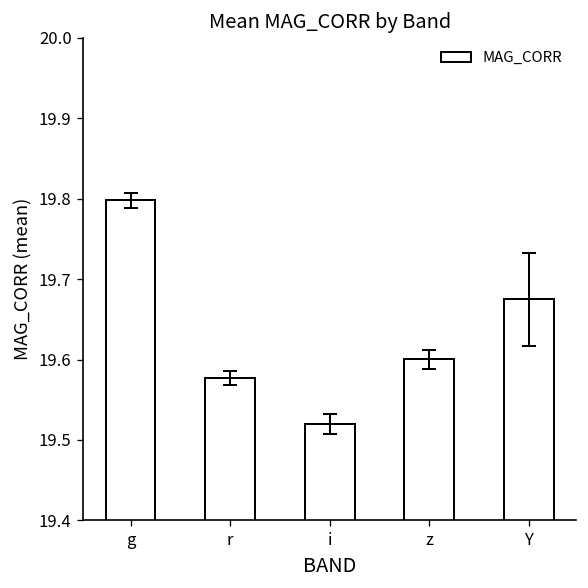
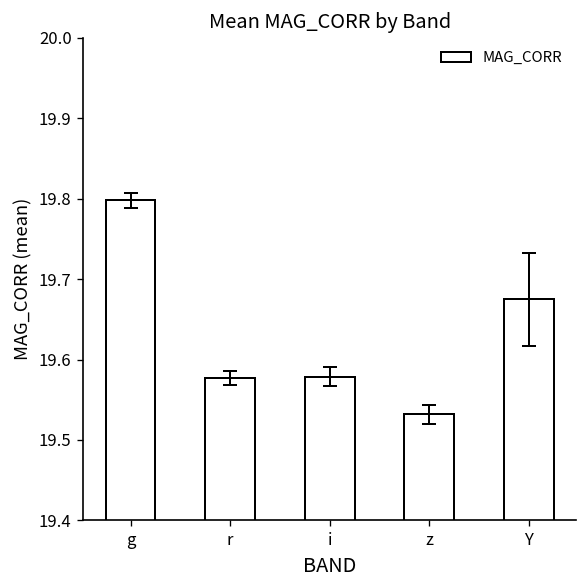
MAG_CORR, i: 19.52 -> 19.58
MAG_CORR, z: 19.60 -> 19.53
